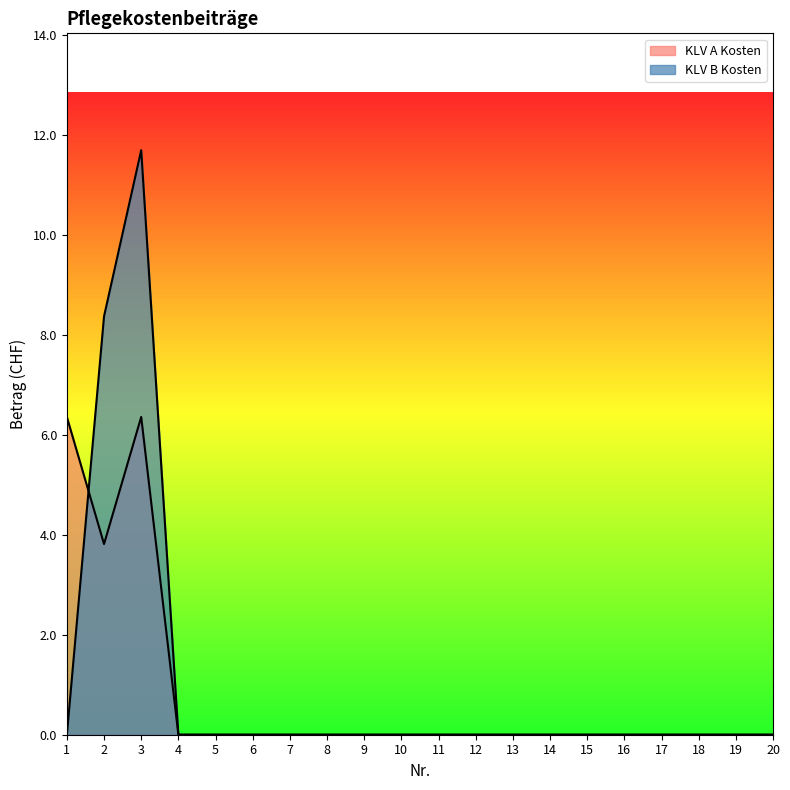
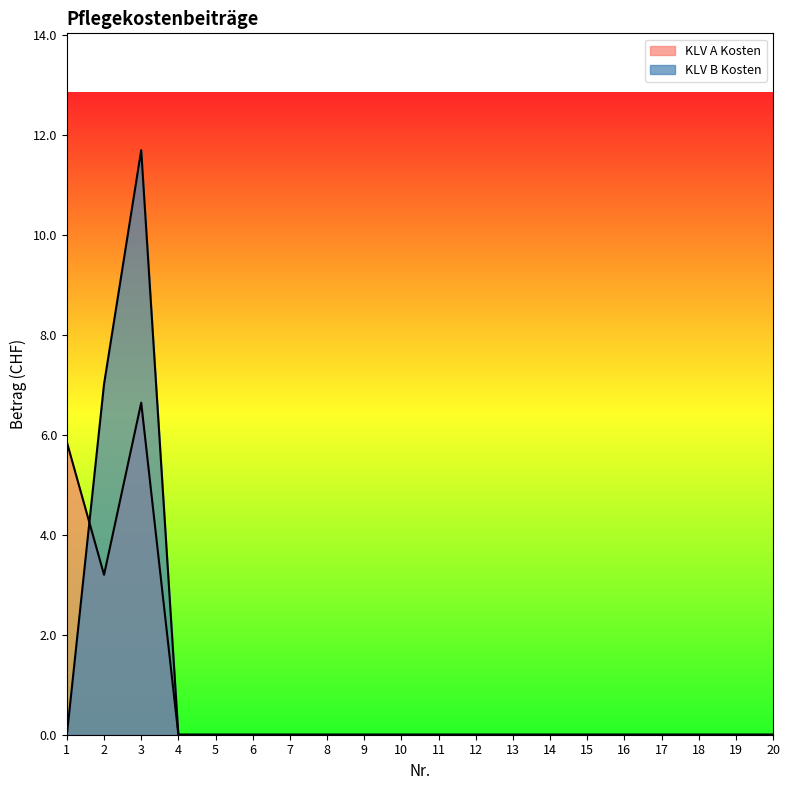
KLV A Kosten, 1: 6.4 -> 5.9
KLV A Kosten, 2: 3.8 -> 3.2
KLV B Kosten, 2: 8.4 -> 7.0
KLV A Kosten, 3: 6.4 -> 6.6
